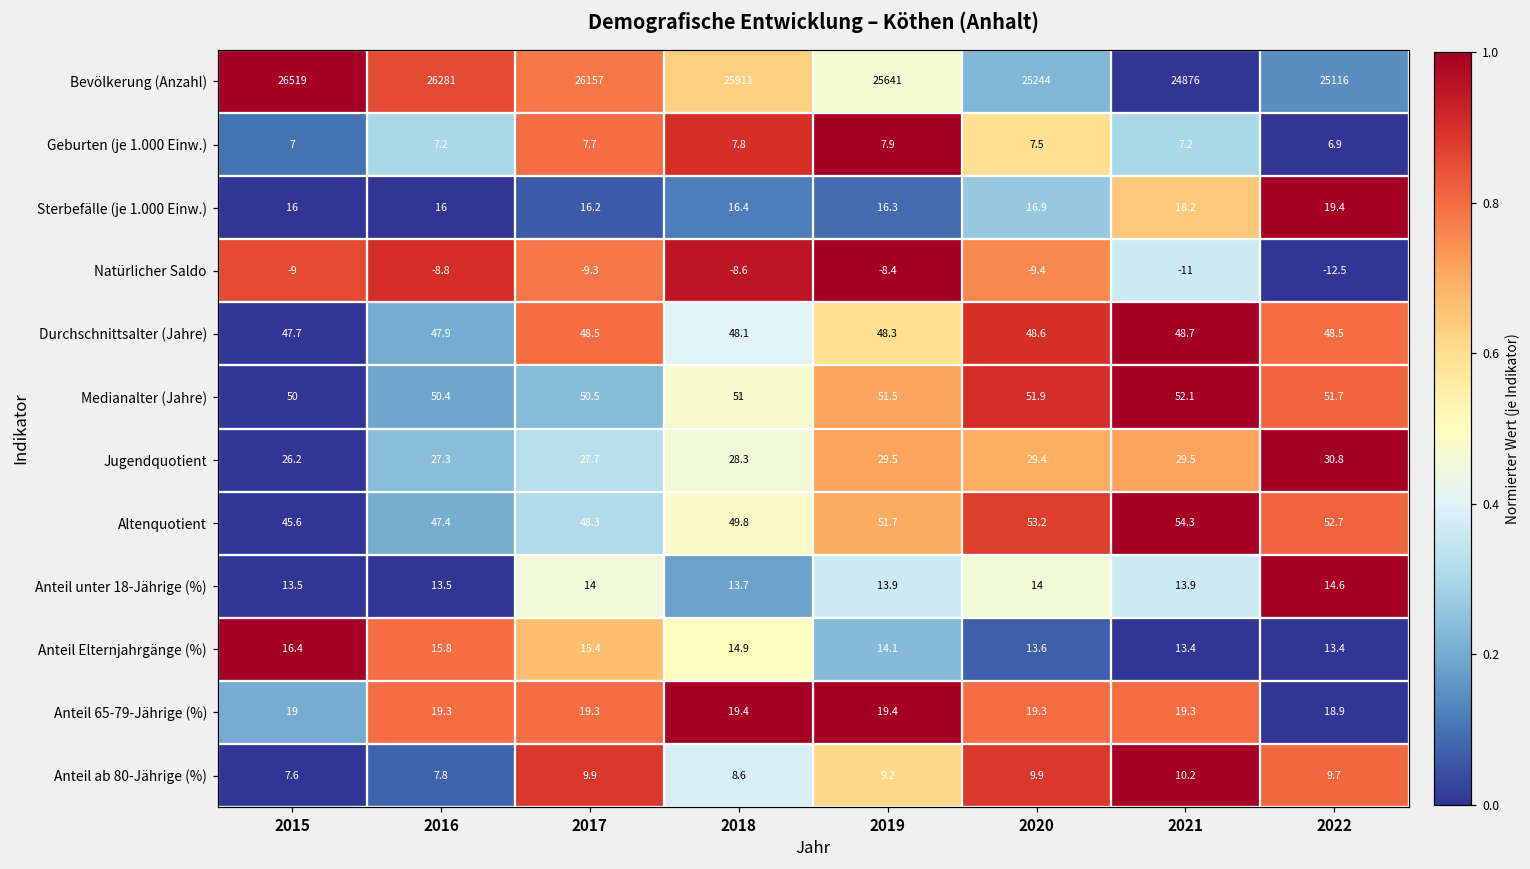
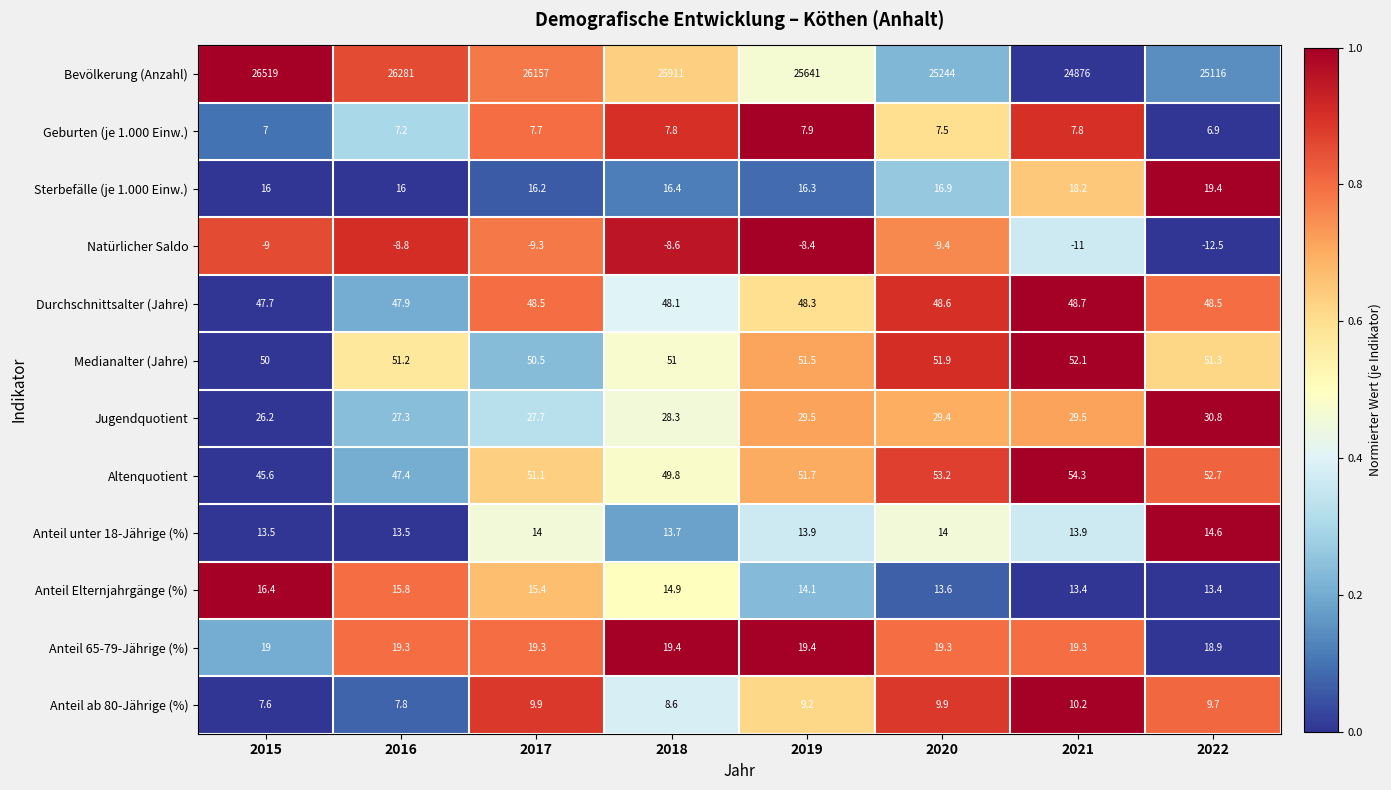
Geburten (je 1.000 Einw.), 2021: 7.2 -> 7.8
Medianalter (Jahre), 2016: 50.4 -> 51.2
Medianalter (Jahre), 2022: 51.7 -> 51.3
Altenquotient, 2017: 48.3 -> 51.1
